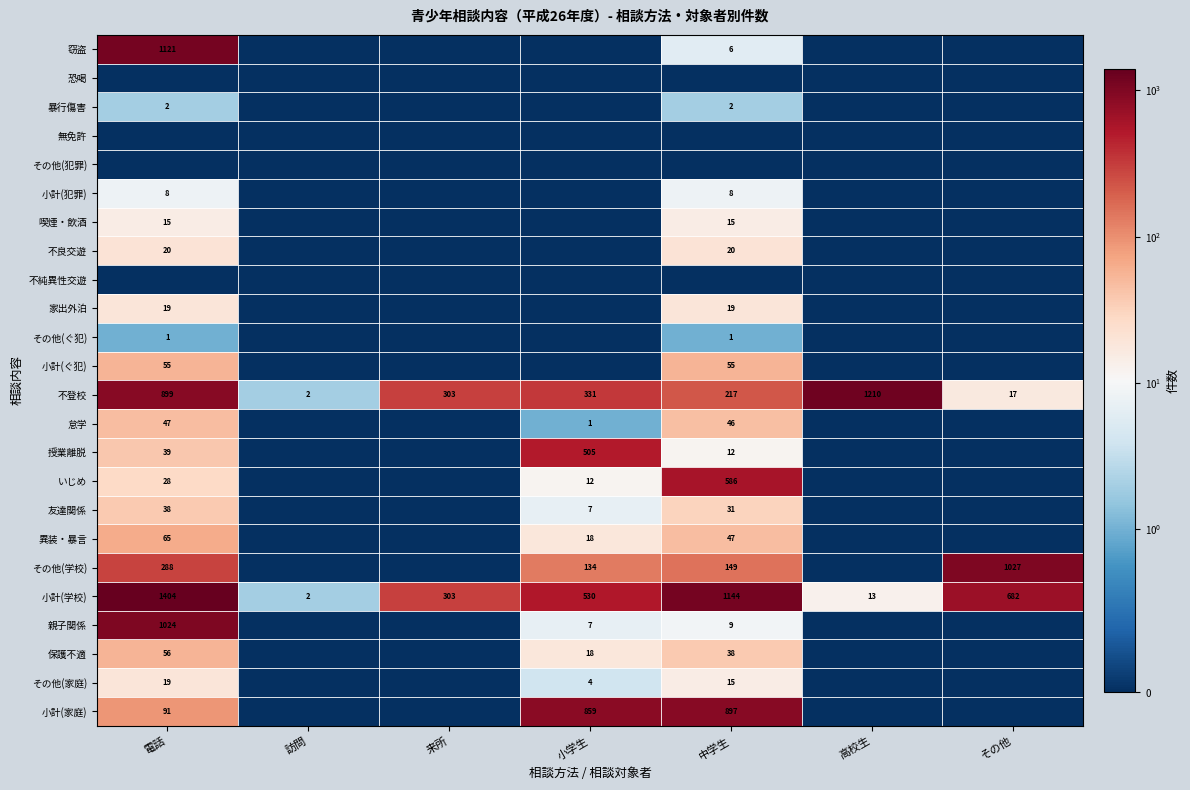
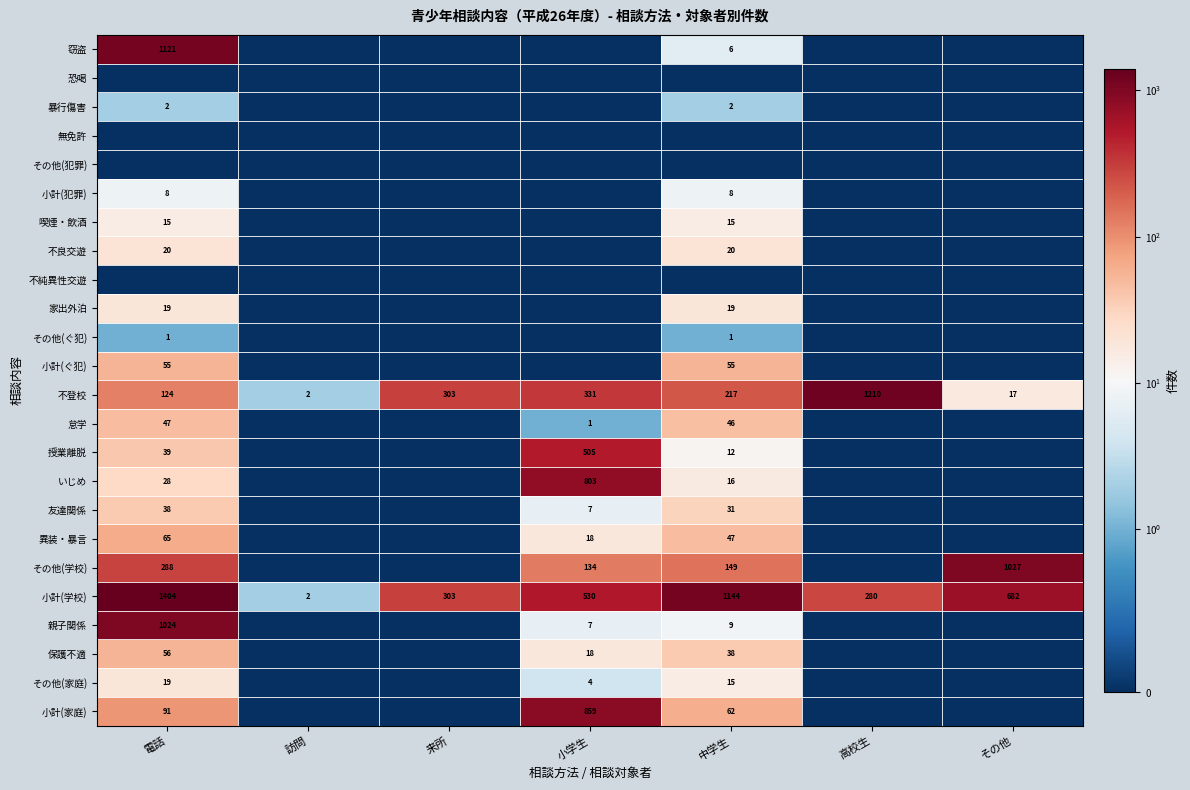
不登校, 電話: 899 -> 124
いじめ, 小学生: 12 -> 803
いじめ, 中学生: 586 -> 16
小計(学校), 高校生: 13 -> 280
小計(家庭), 中学生: 897 -> 62
